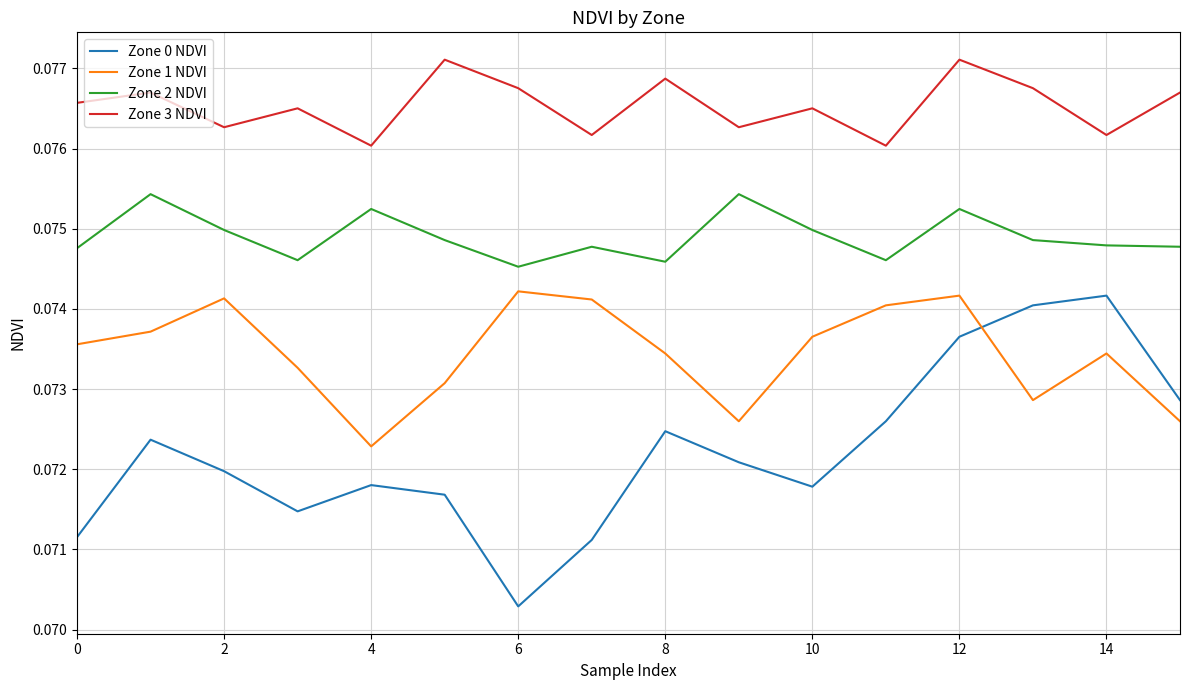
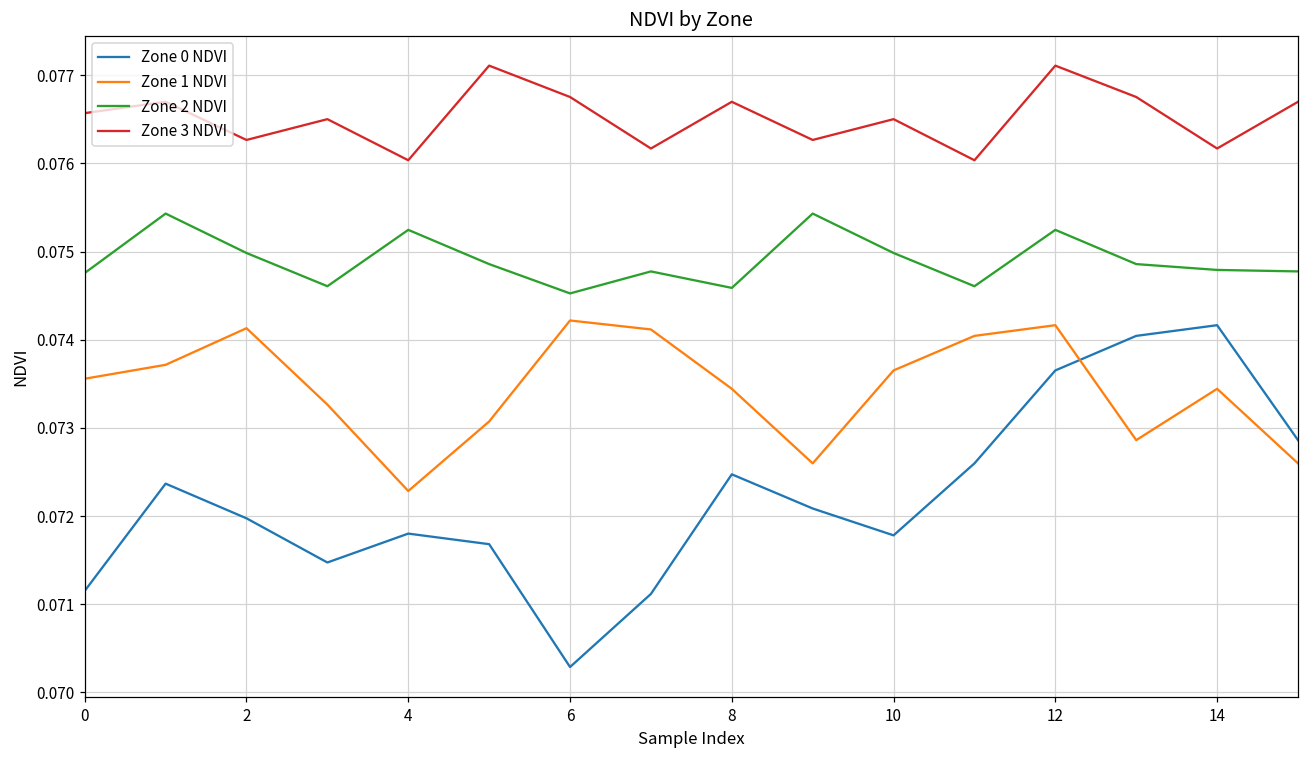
Zone 3 NDVI, 8: 0.0769 -> 0.0767
